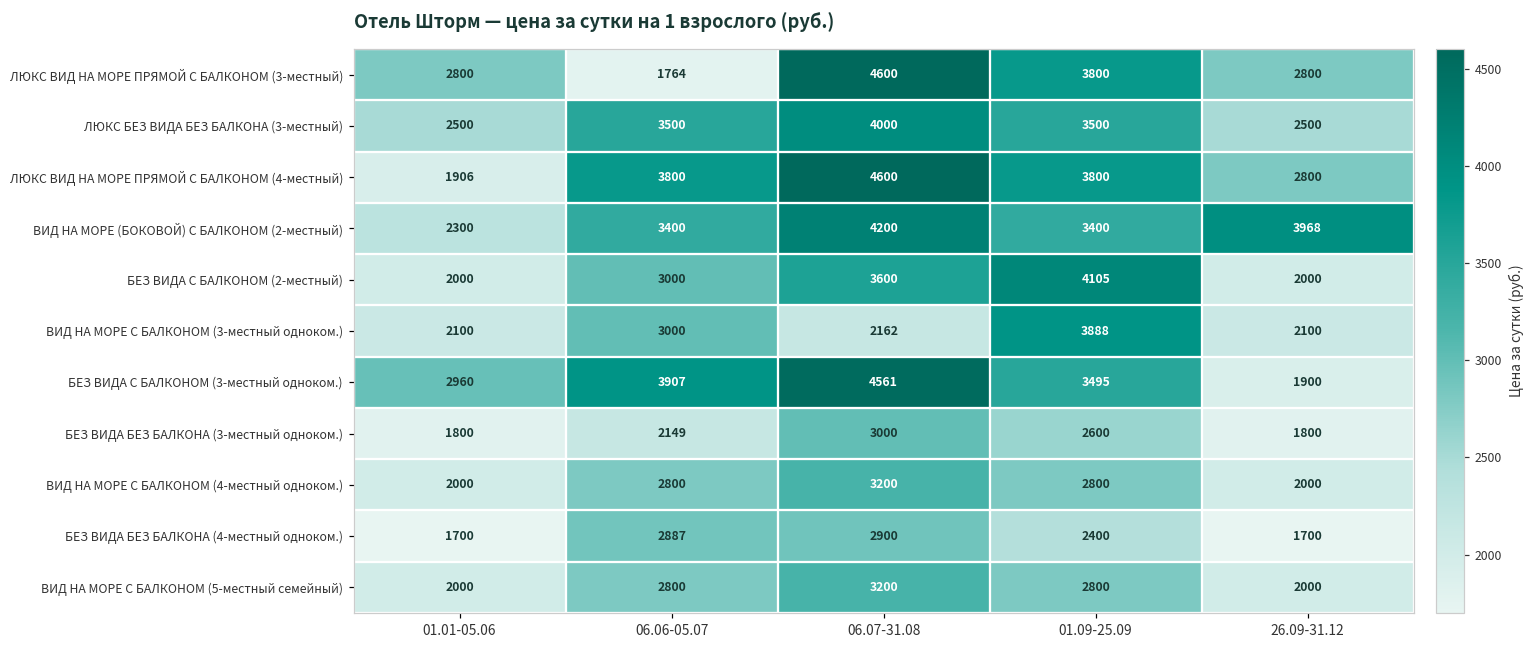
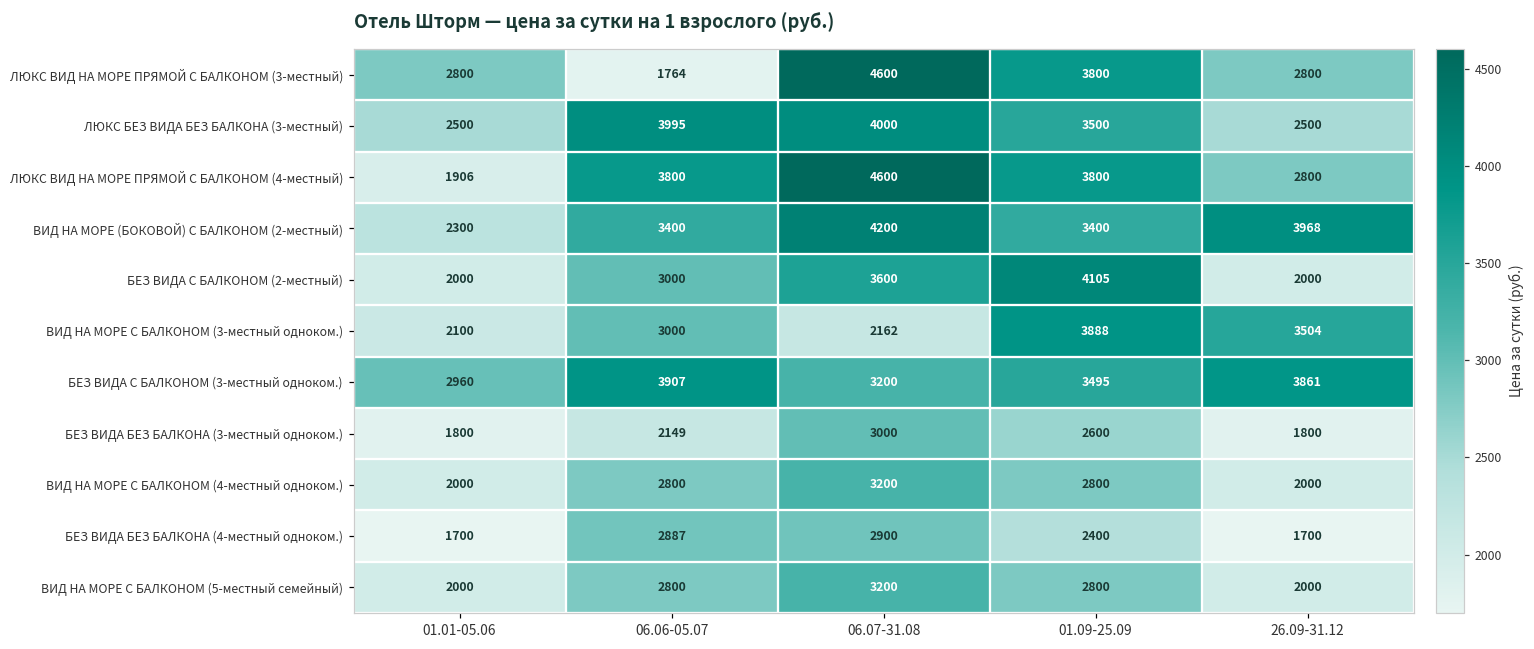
ЛЮКС БЕЗ ВИДА БЕЗ БАЛКОНА (3-местный), 06.06-05.07: 3500 -> 3995
ВИД НА МОРЕ С БАЛКОНОМ (3-местный одноком.), 26.09-31.12: 2100 -> 3504
БЕЗ ВИДА С БАЛКОНОМ (3-местный одноком.), 06.07-31.08: 4561 -> 3200
БЕЗ ВИДА С БАЛКОНОМ (3-местный одноком.), 26.09-31.12: 1900 -> 3861
